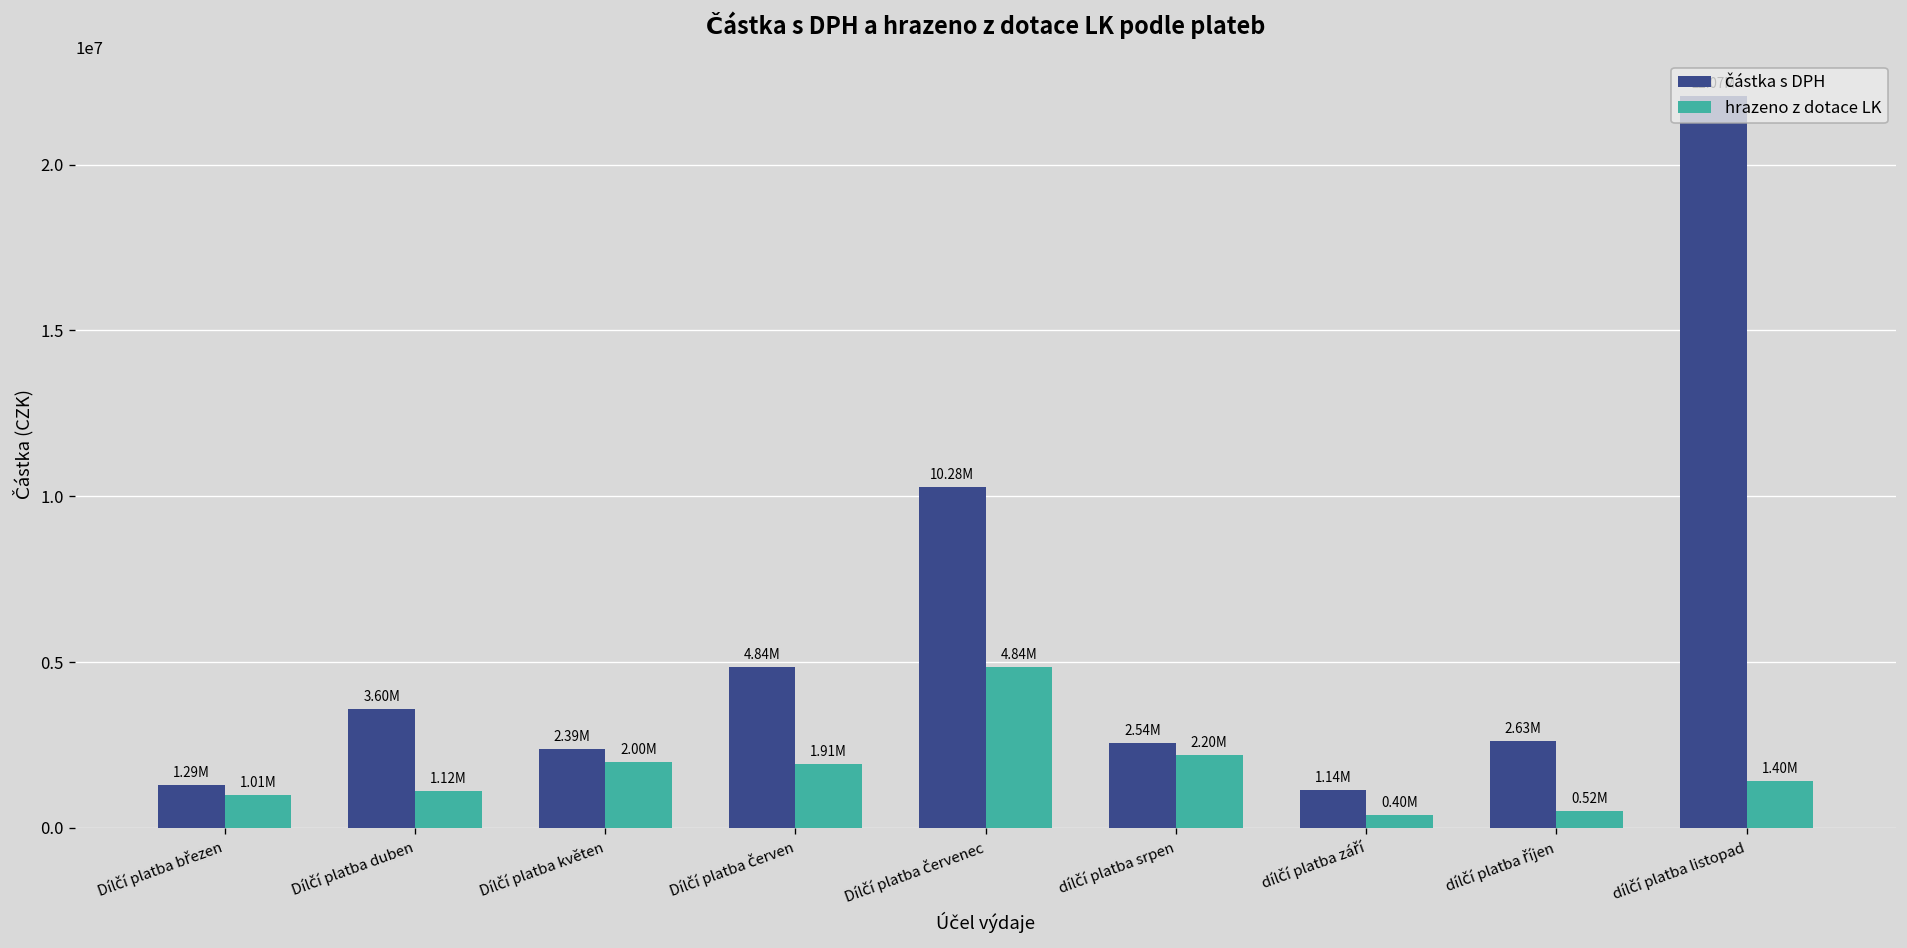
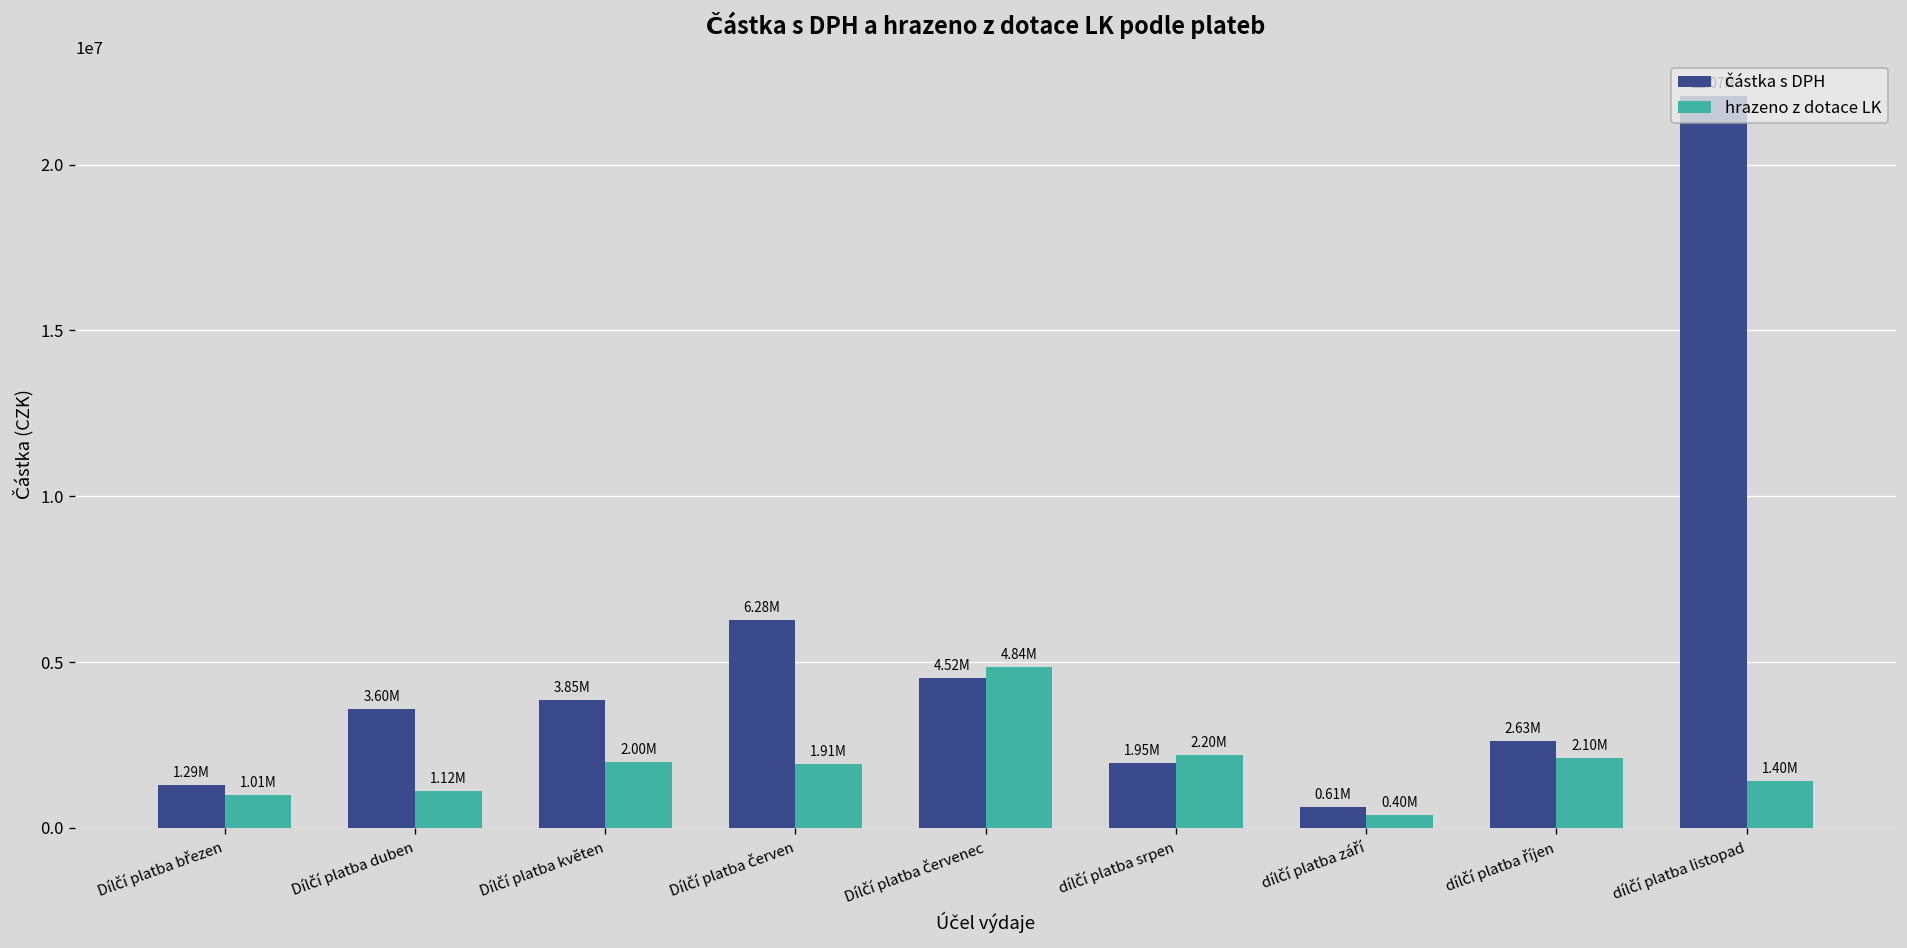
částka s DPH, Dílčí platba květen: 2.39M -> 3.85M
částka s DPH, Dílčí platba červen: 4.84M -> 6.28M
částka s DPH, Dílčí platba červenec: 10.28M -> 4.52M
částka s DPH, dílčí platba srpen: 2.54M -> 1.95M
částka s DPH, dílčí platba září: 1.14M -> 0.61M
hrazeno z dotace LK, dílčí platba říjen: 0.52M -> 2.10M
